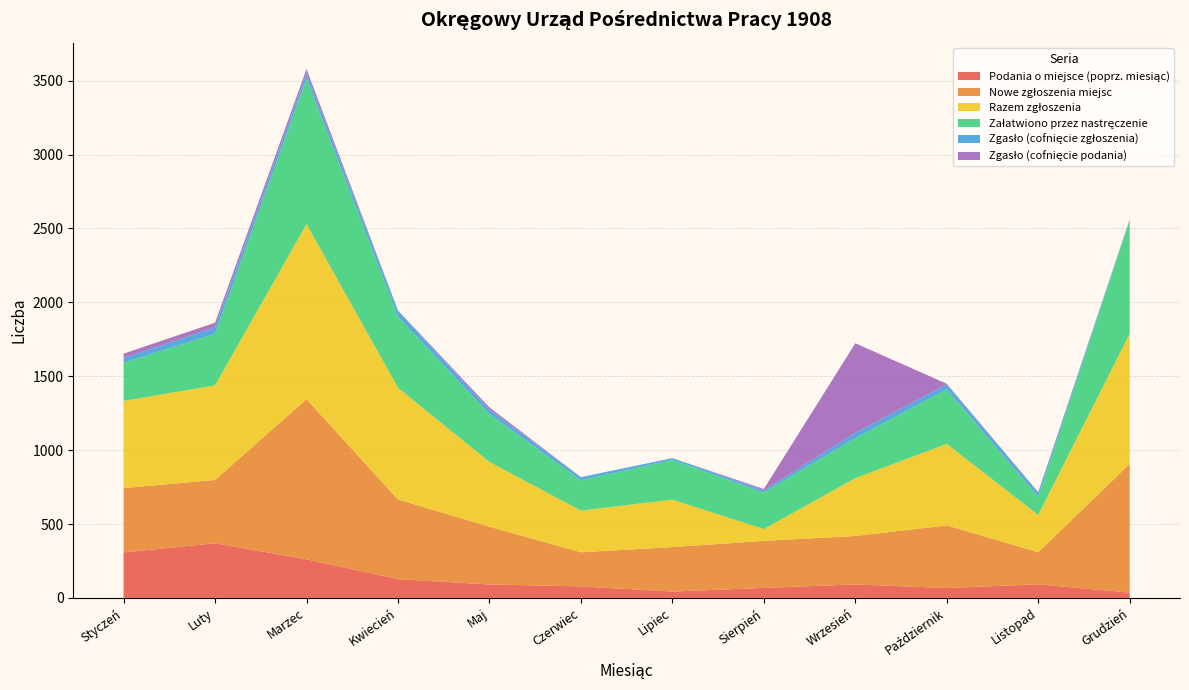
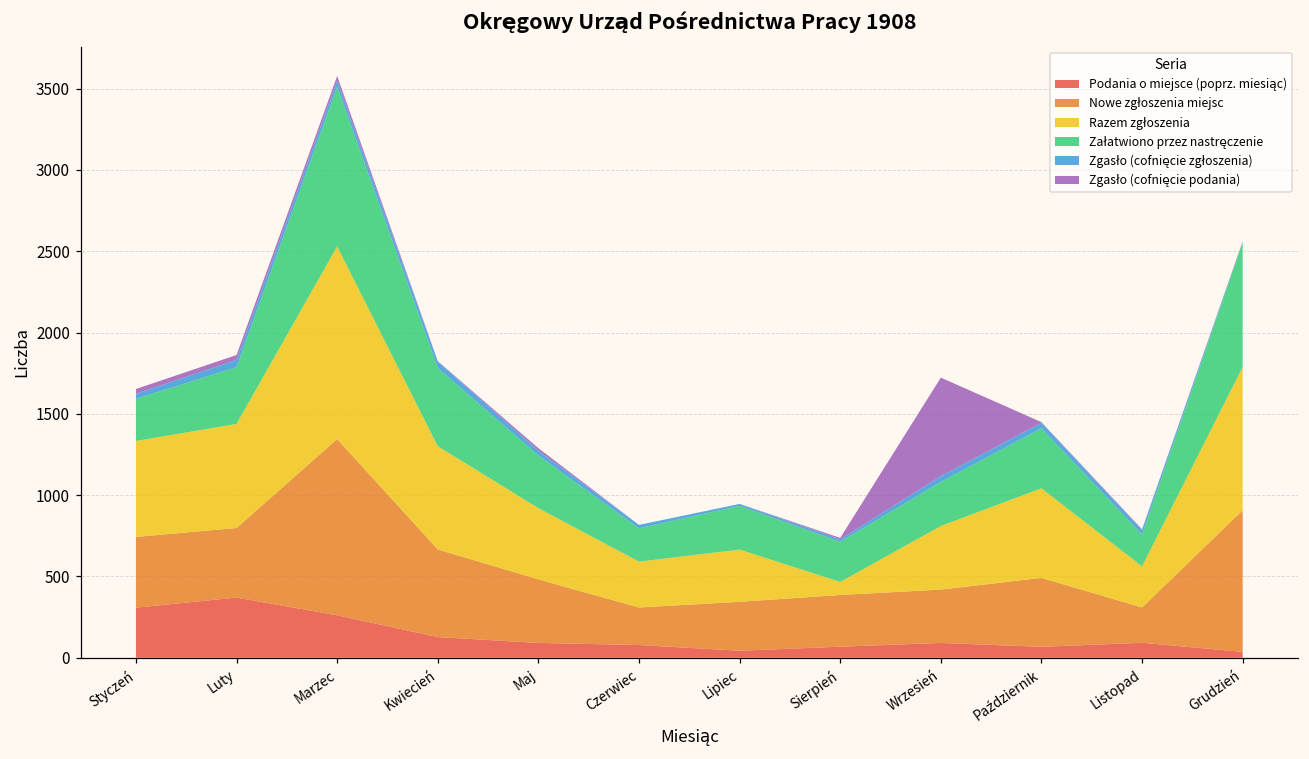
Razem zgłoszenia, Kwiecień: 760 -> 640
Załatwiono przez nastręczenie, Listopad: 120 -> 200
